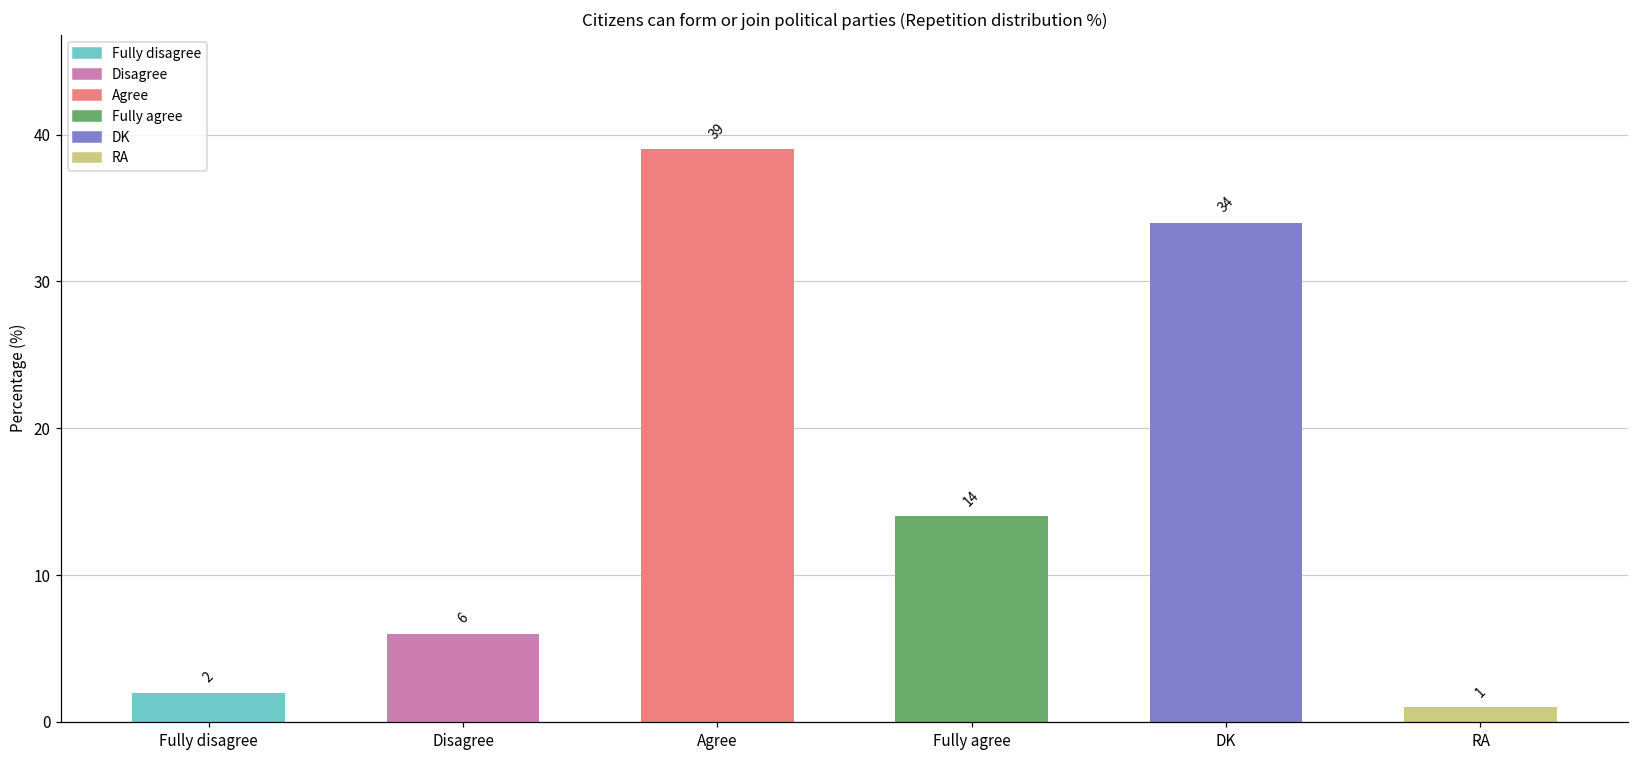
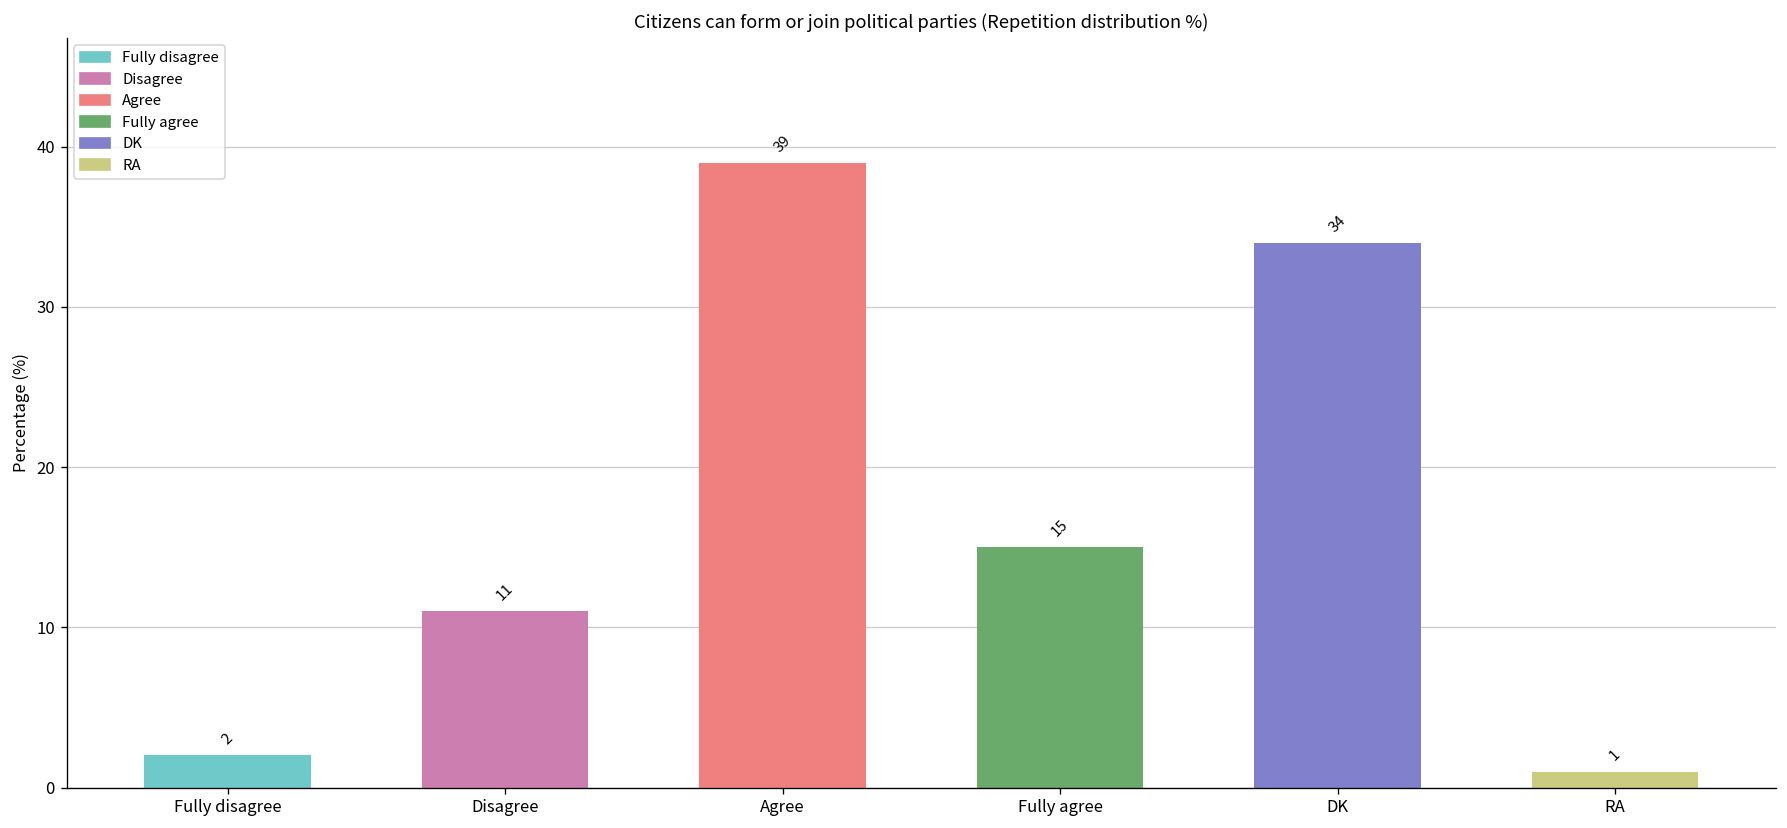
Disagree: 6 -> 11
Fully agree: 14 -> 15
